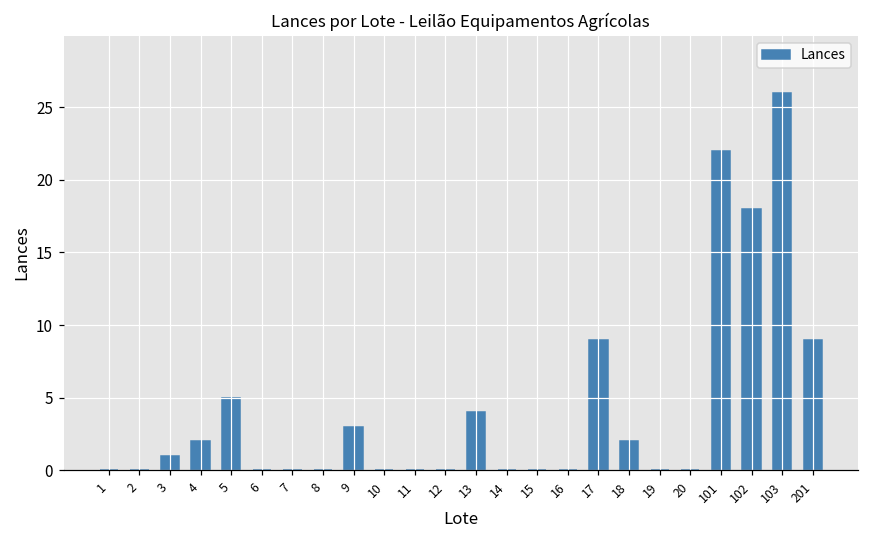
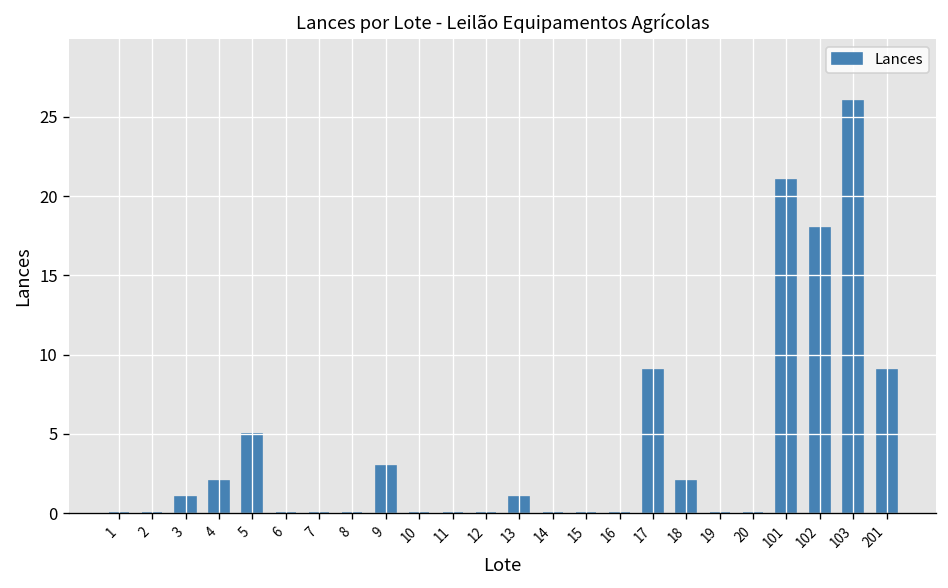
13: 4 -> 1
101: 22 -> 21
